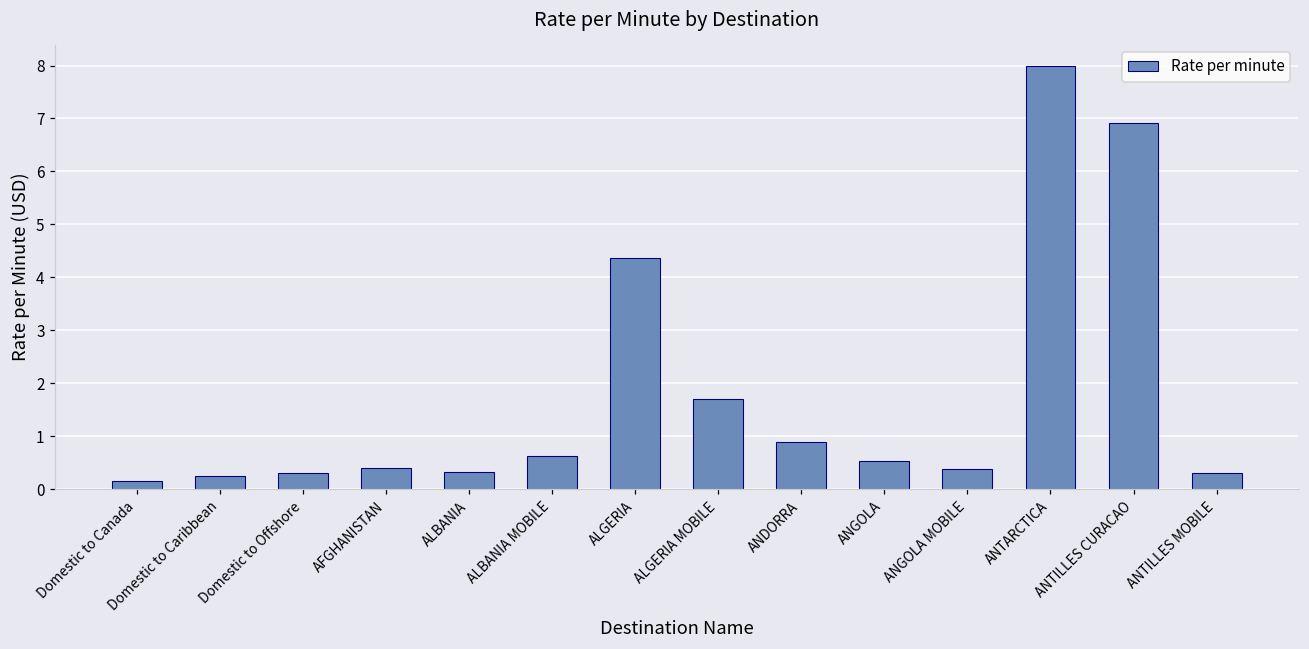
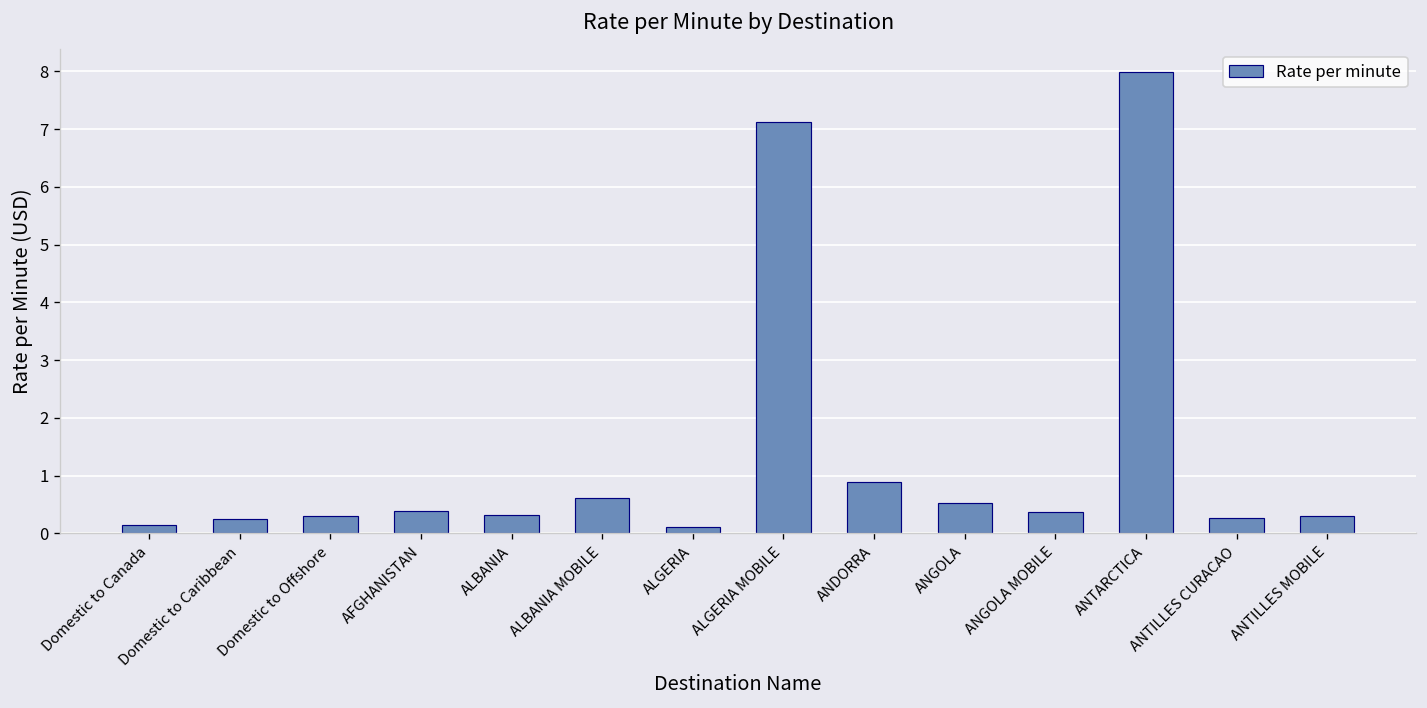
ALGERIA: 4.4 -> 0.1
ALGERIA MOBILE: 1.7 -> 7.1
ANTILLES CURACAO: 6.9 -> 0.3
